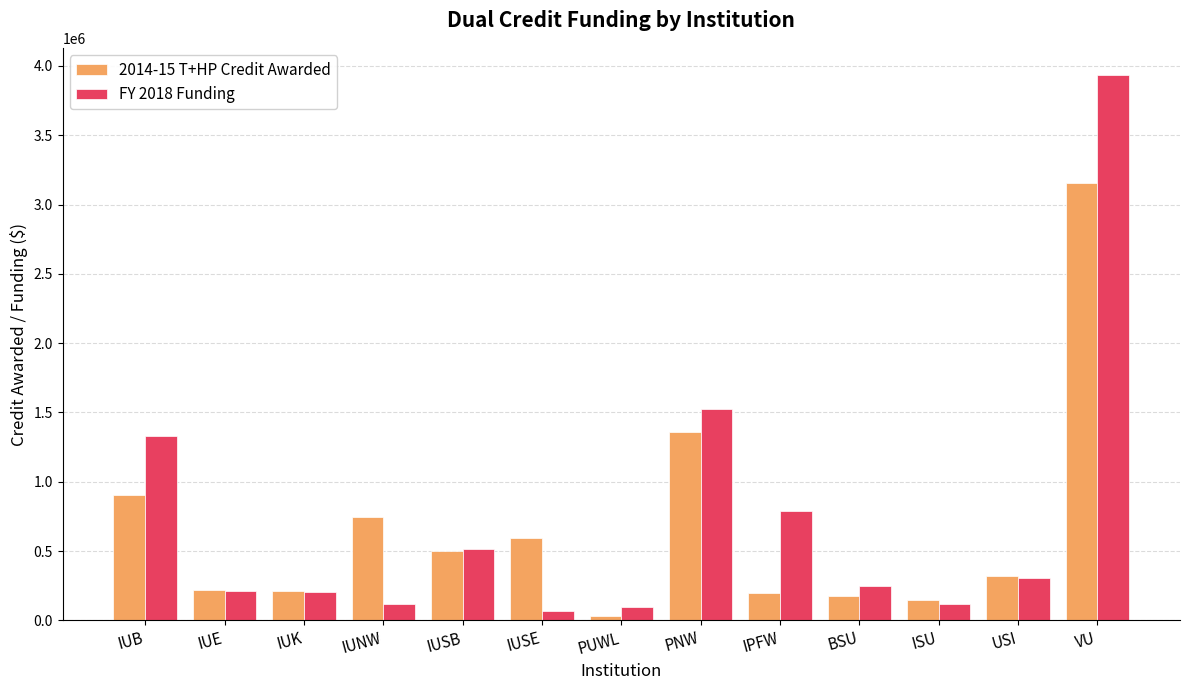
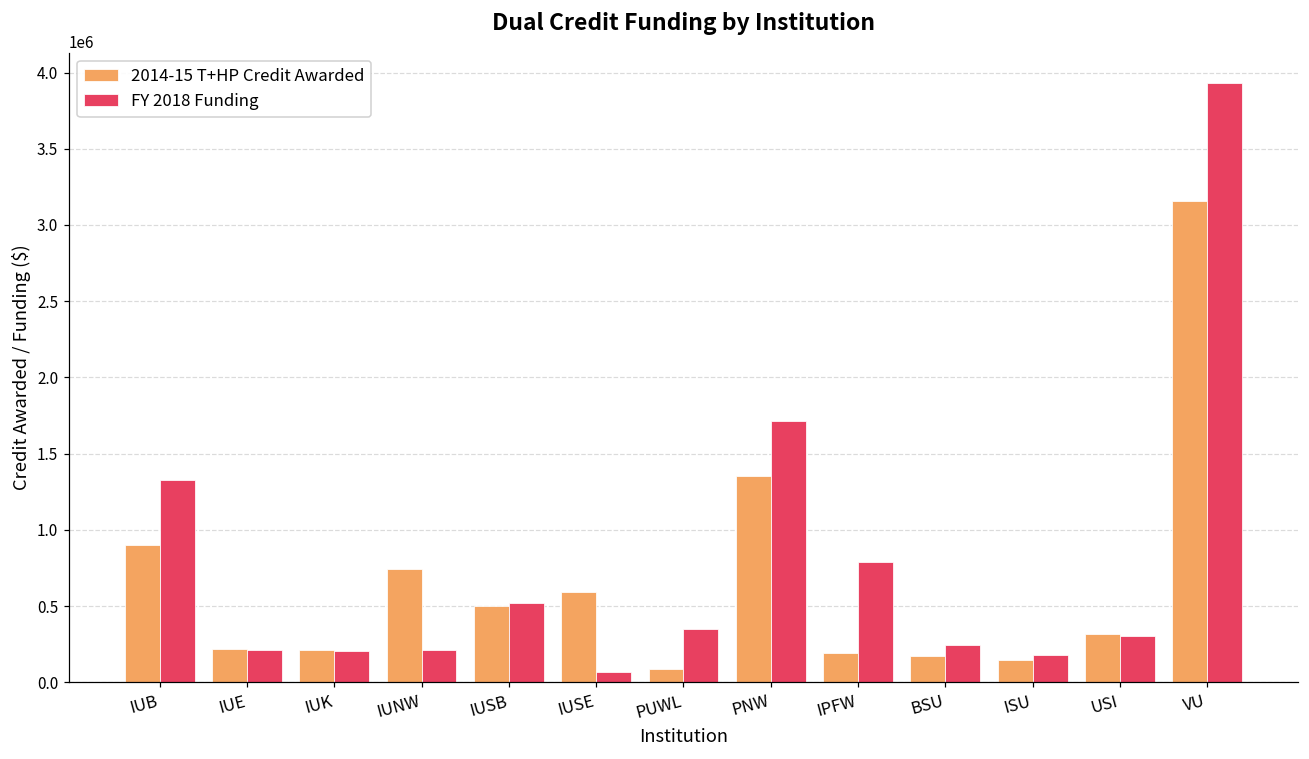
FY 2018 Funding, IUNW: 120000 -> 210000
2014-15 T+HP Credit Awarded, PUWL: 30000 -> 90000
FY 2018 Funding, PUWL: 90000 -> 350000
FY 2018 Funding, PNW: 1530000 -> 1710000
FY 2018 Funding, ISU: 120000 -> 180000
